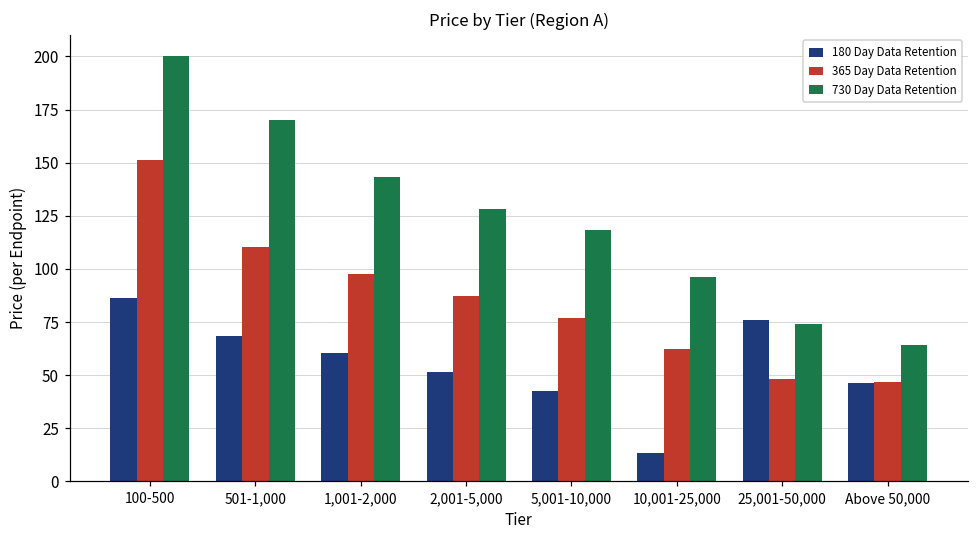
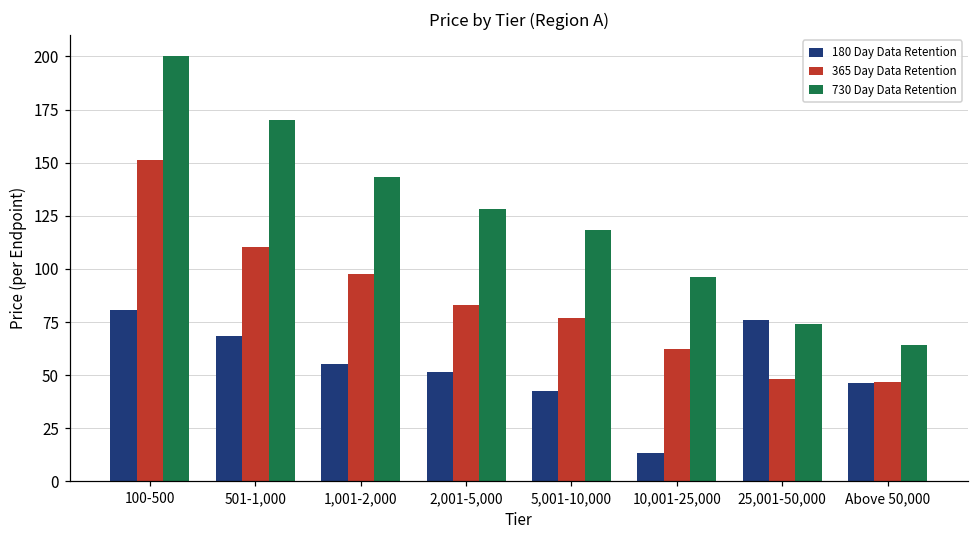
180 Day Data Retention, 100-500: 86 -> 81
180 Day Data Retention, 1,001-2,000: 60 -> 55
365 Day Data Retention, 2,001-5,000: 88 -> 83
